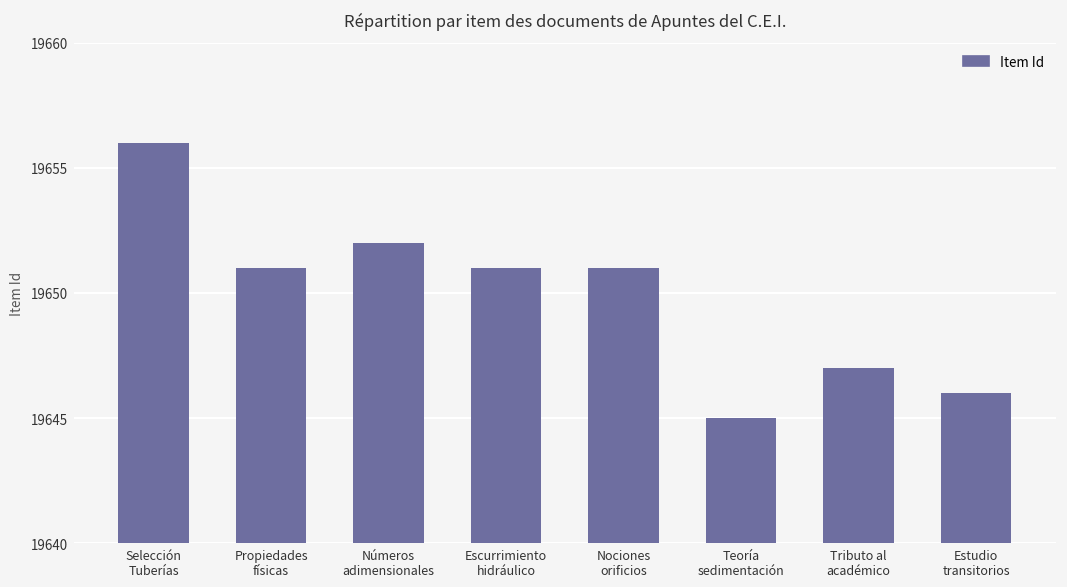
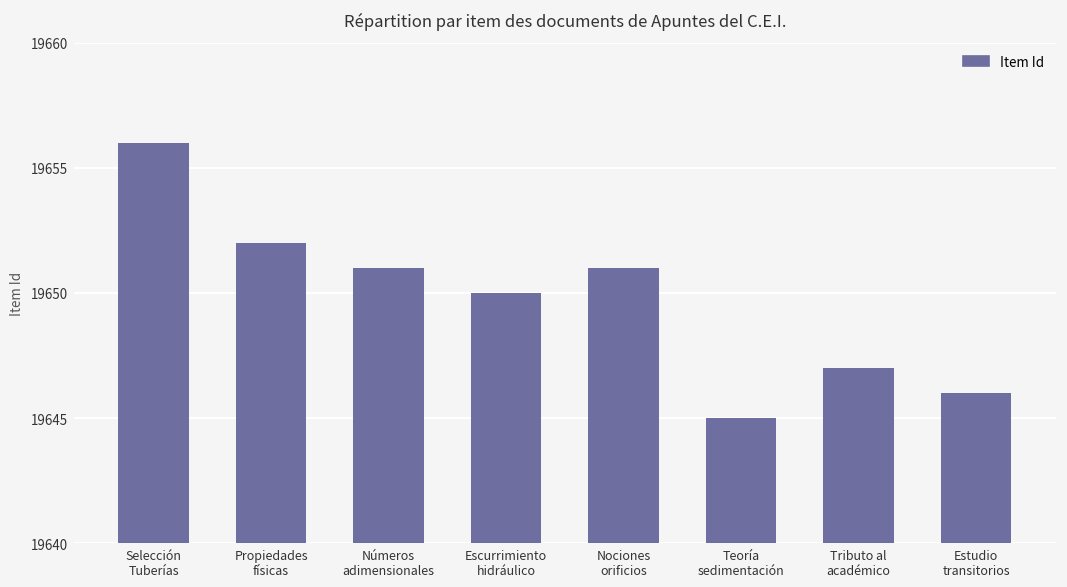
Propiedades físicas: 19651 -> 19652
Números adimensionales: 19652 -> 19651
Escurrimiento hidráulico: 19651 -> 19650
